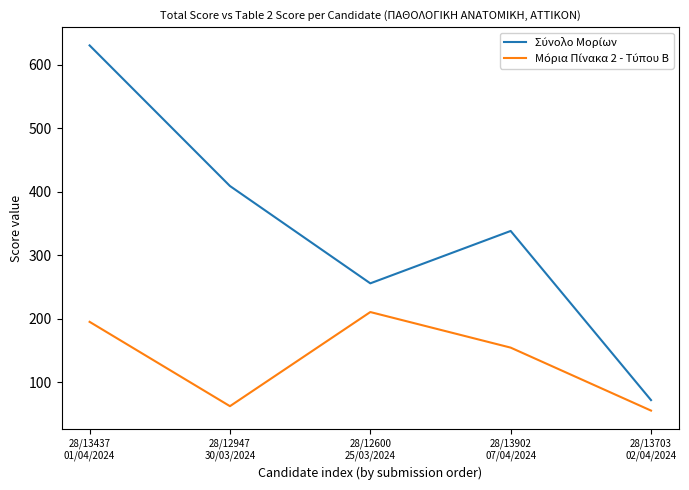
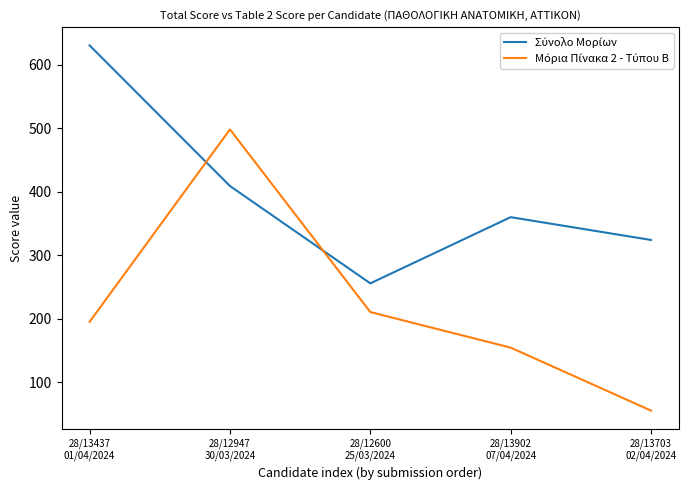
Μόρια Πίνακα 2 - Τύπου Β, 28/12947 30/03/2024: 60 -> 500
Σύνολο Μορίων, 28/13902 07/04/2024: 340 -> 360
Σύνολο Μορίων, 28/13703 02/04/2024: 70 -> 320
